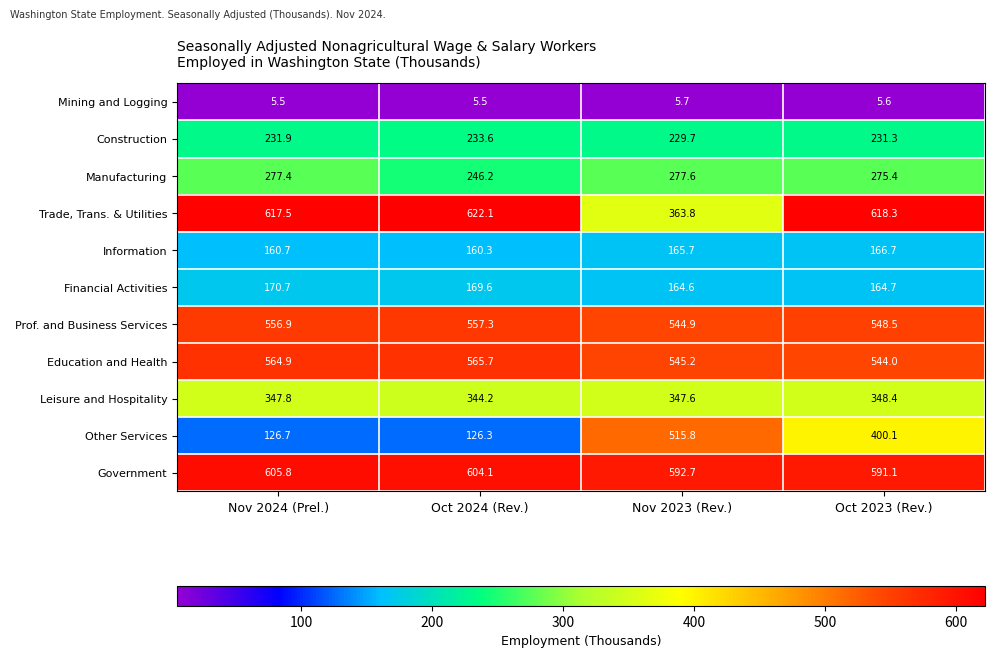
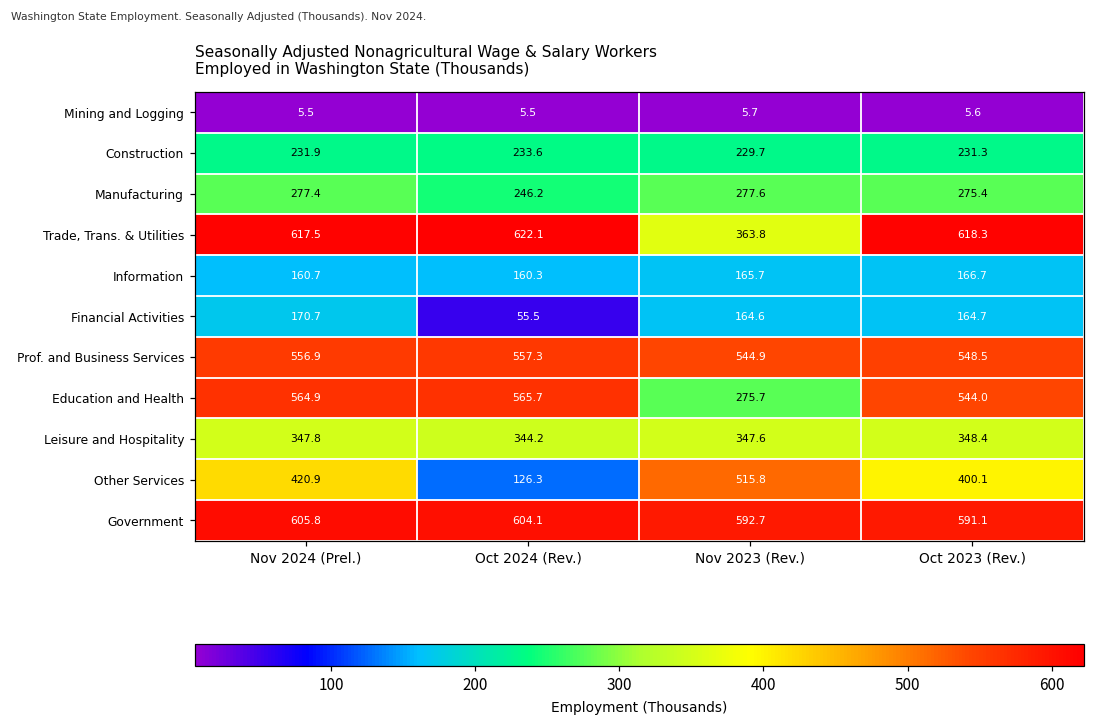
Financial Activities, Oct 2024 (Rev.): 169.6 -> 55.5
Education and Health, Nov 2023 (Rev.): 545.2 -> 275.7
Other Services, Nov 2024 (Prel.): 126.7 -> 420.9
